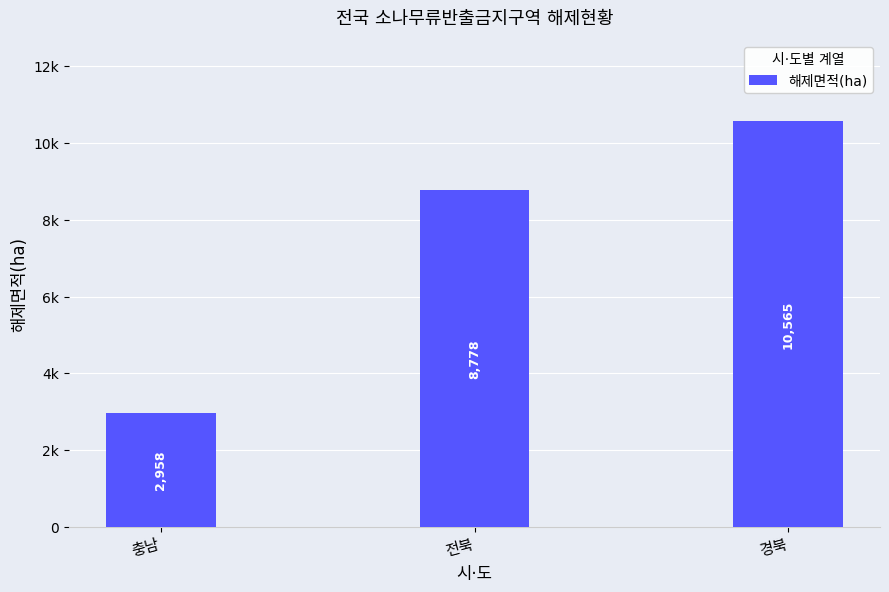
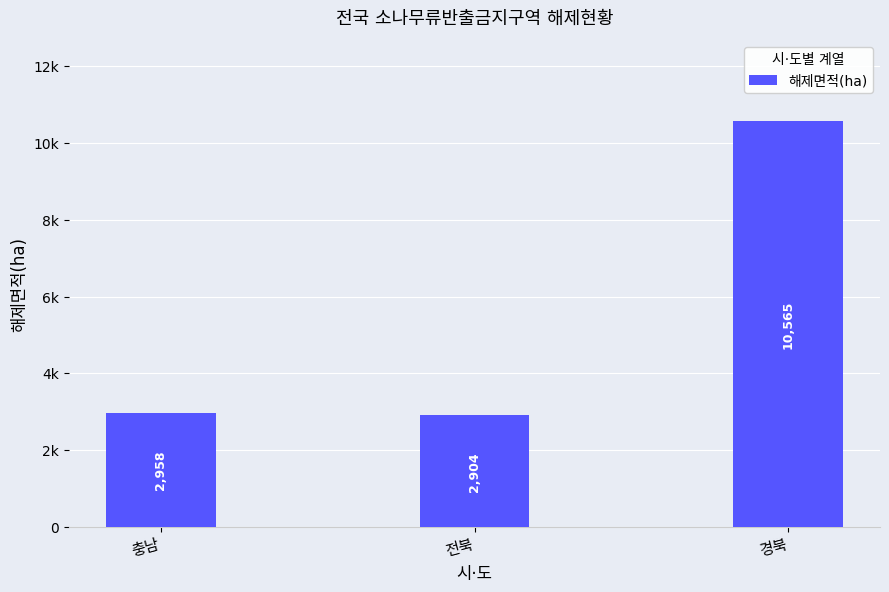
전북: 8,778 -> 2,904
